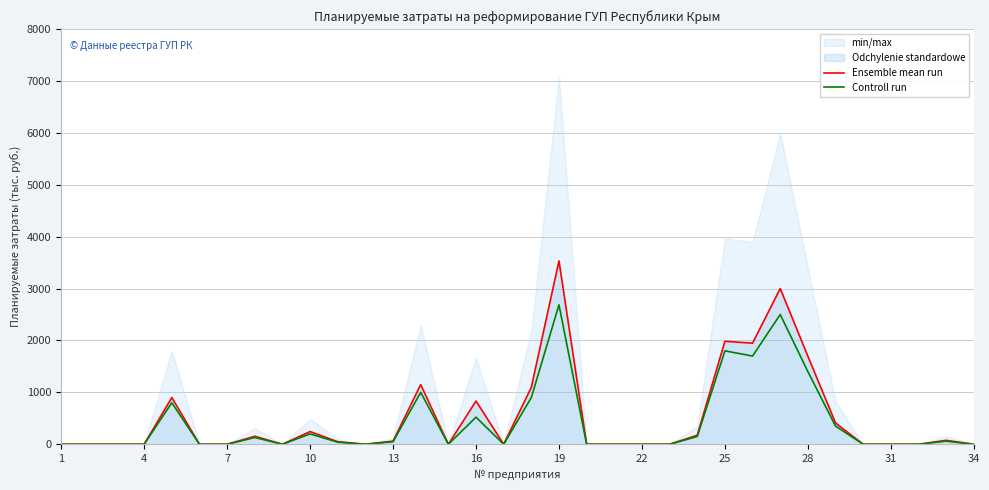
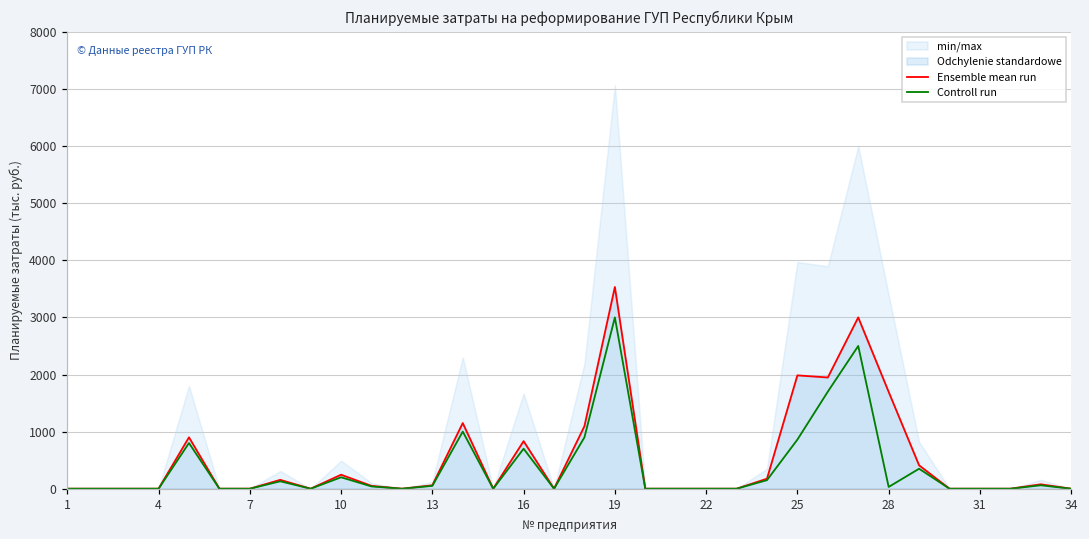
Controll run, 16: 500 -> 700
Controll run, 19: 2700 -> 3000
Controll run, 25: 1800 -> 900
Controll run, 28: 1400 -> 0
